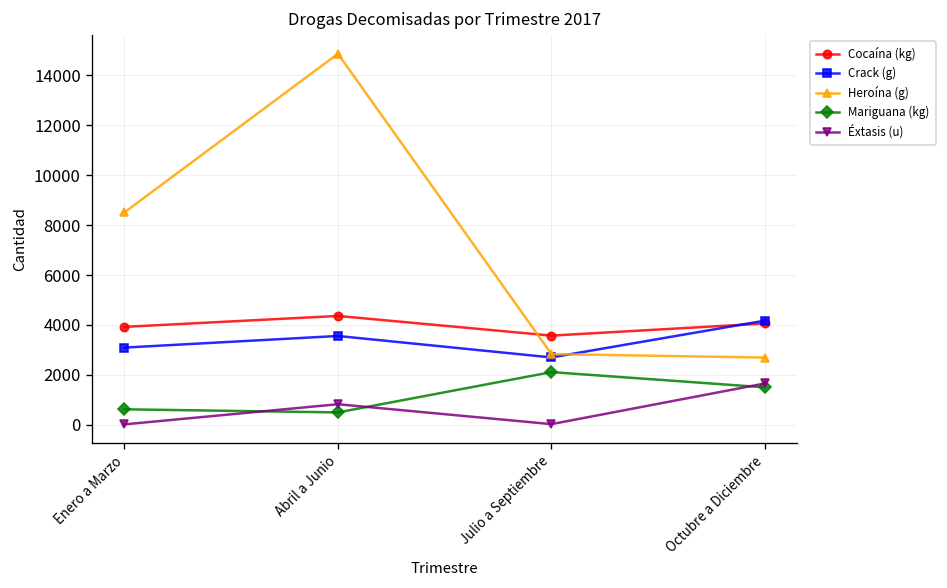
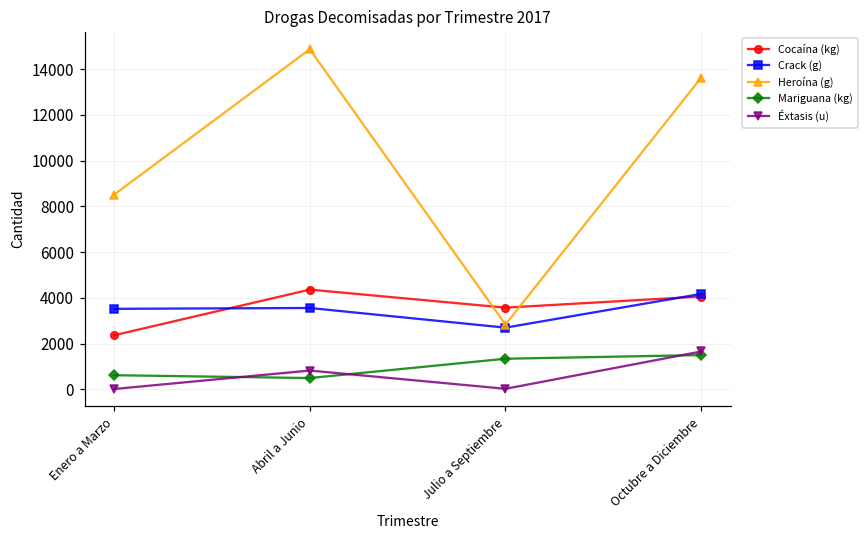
Cocaína (kg), Enero a Marzo: 3900 -> 2400
Crack (g), Enero a Marzo: 3100 -> 3500
Mariguana (kg), Julio a Septiembre: 2100 -> 1300
Heroína (g), Octubre a Diciembre: 2700 -> 13600
